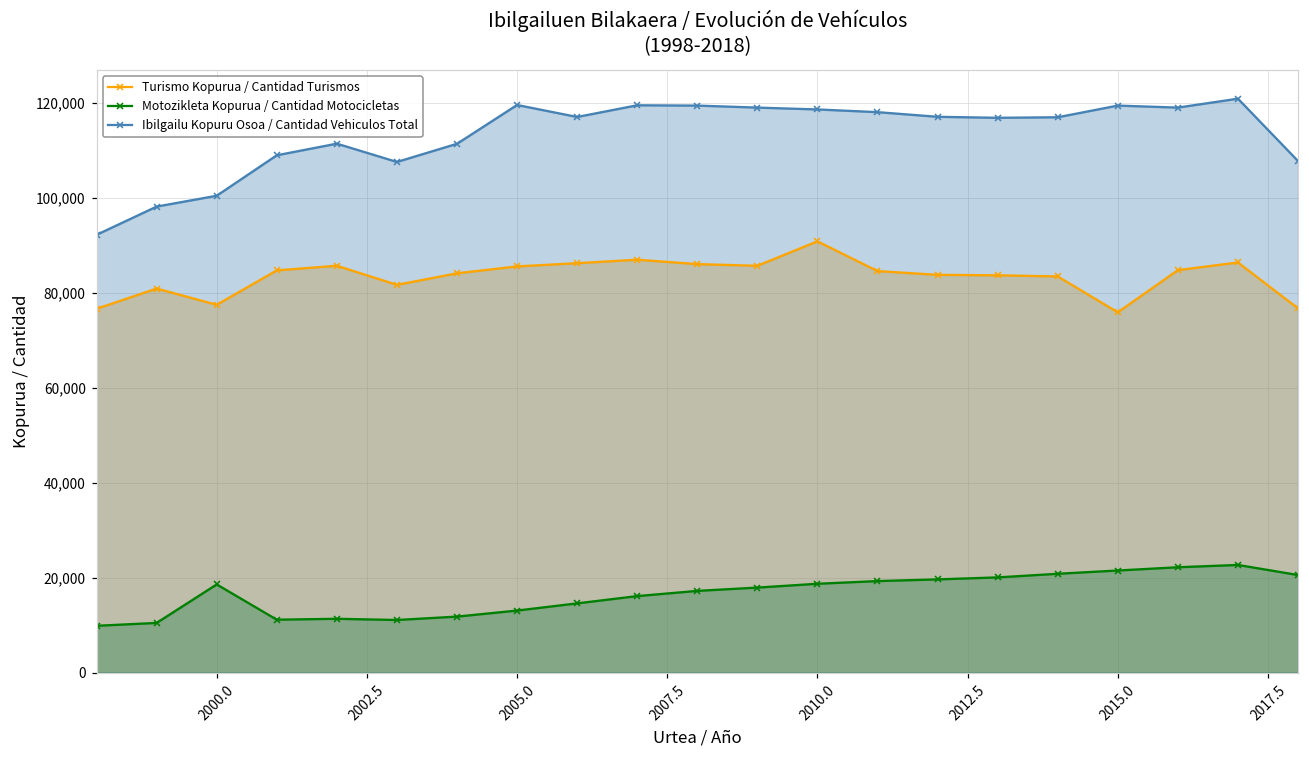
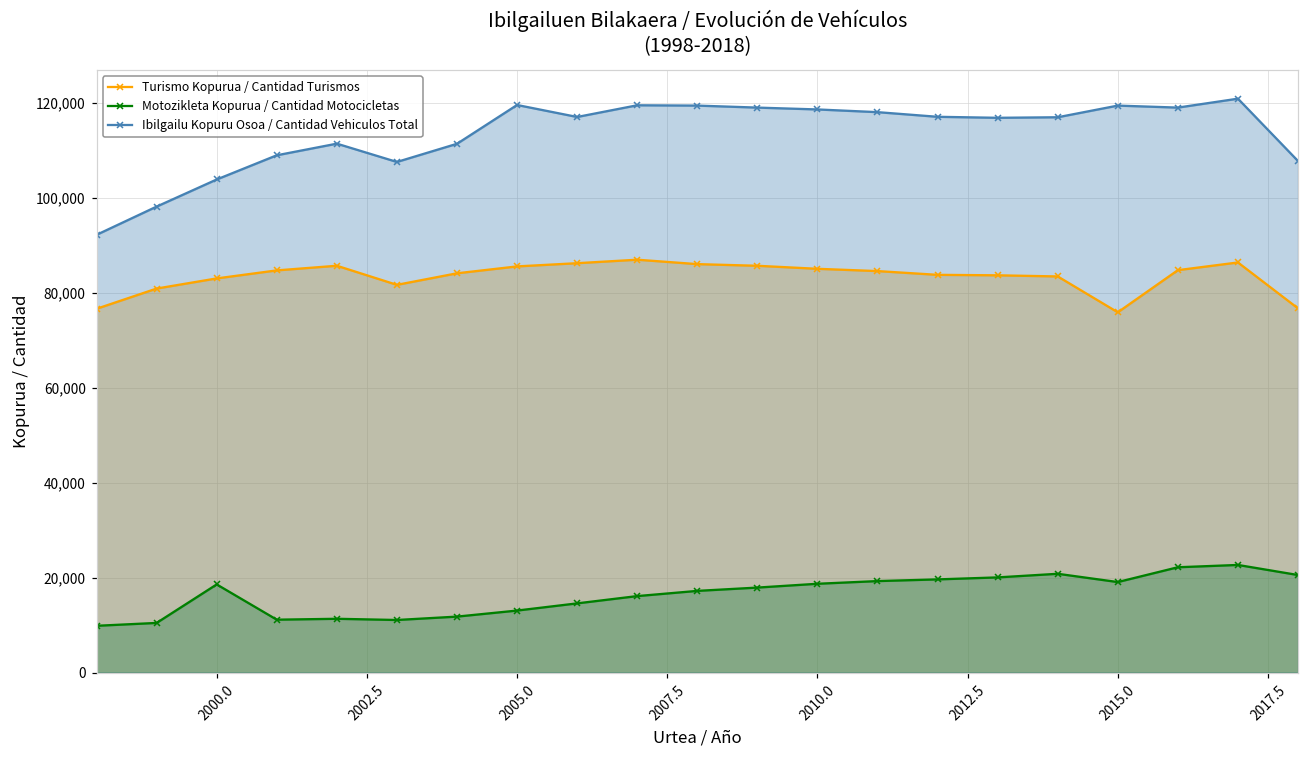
Turismo Kopurua / Cantidad Turismos, 2000.0: 77,000 -> 83,000
Ibilgailu Kopuru Osoa / Cantidad Vehiculos Total, 2000.0: 100,000 -> 104,000
Turismo Kopurua / Cantidad Turismos, 2010.0: 91,000 -> 85,000
Motozikleta Kopurua / Cantidad Motocicletas, 2015.0: 21,000 -> 19,000
